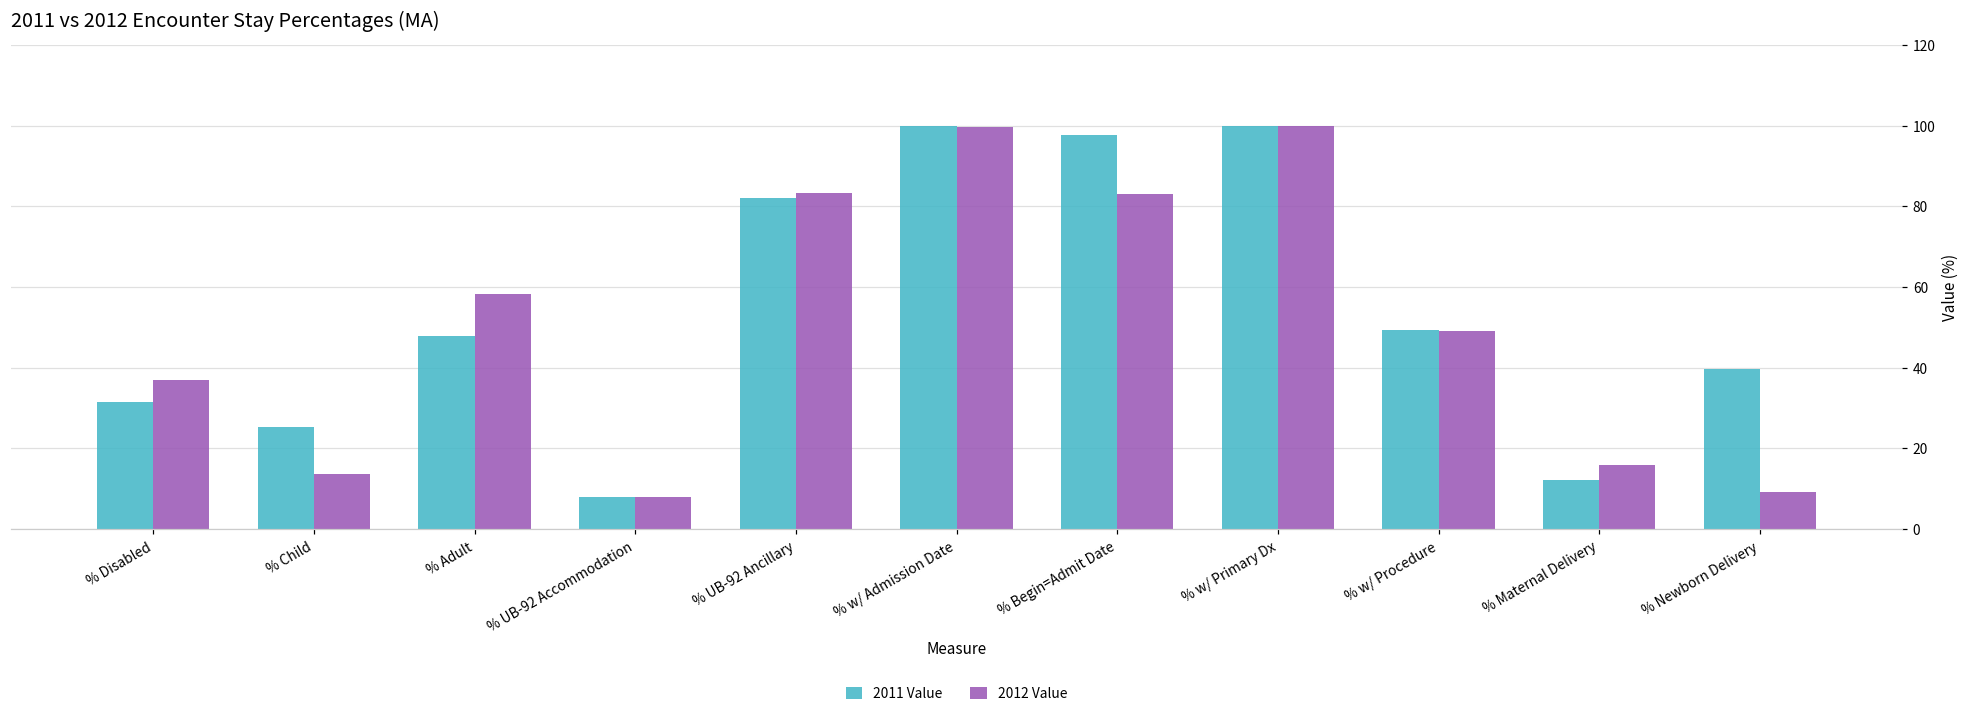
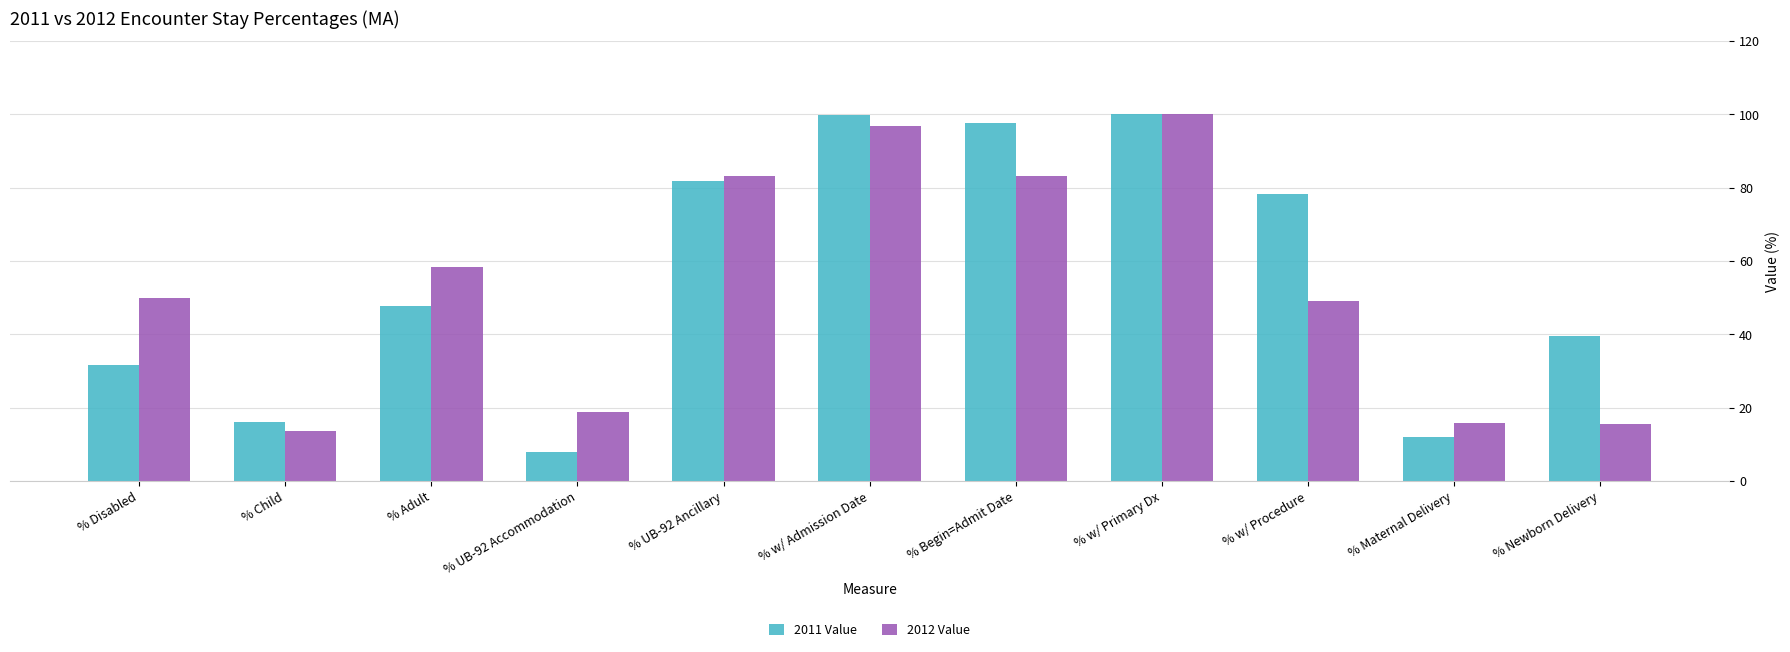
2012 Value, % Disabled: 37 -> 50
2011 Value, % Child: 25 -> 16
2012 Value, % UB-92 Accommodation: 8 -> 19
2012 Value, % w/ Admission Date: 100 -> 97
2011 Value, % w/ Procedure: 49 -> 78
2012 Value, % Newborn Delivery: 9 -> 16
